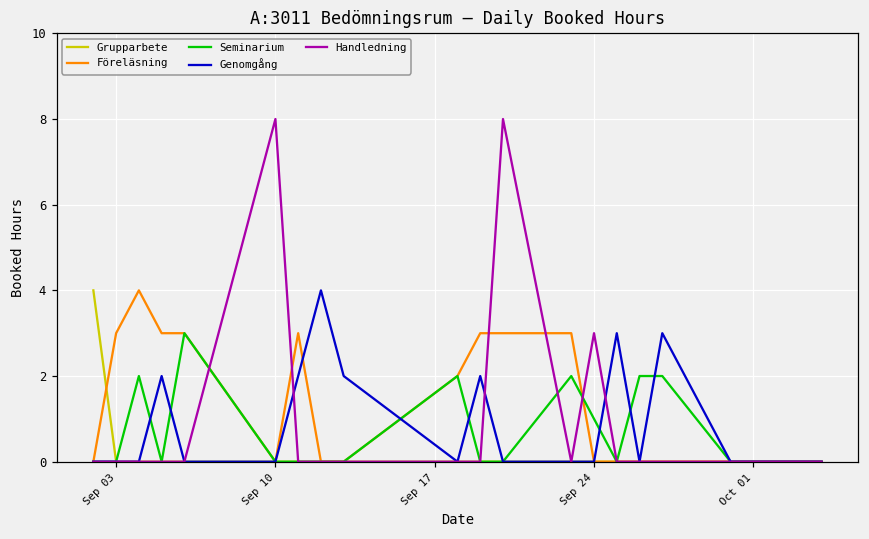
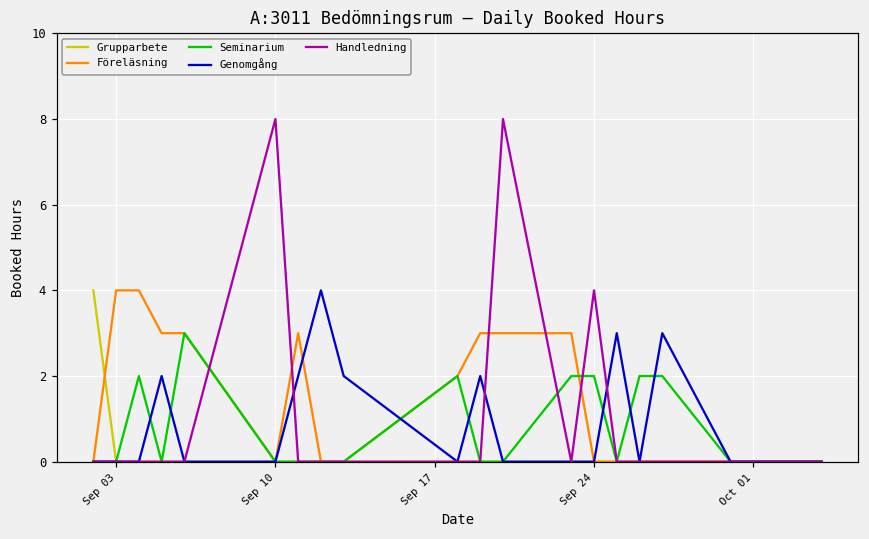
Föreläsning, Sep 03: 3 -> 4
Seminarium, Sep 24: 1 -> 2
Handledning, Sep 24: 3 -> 4
